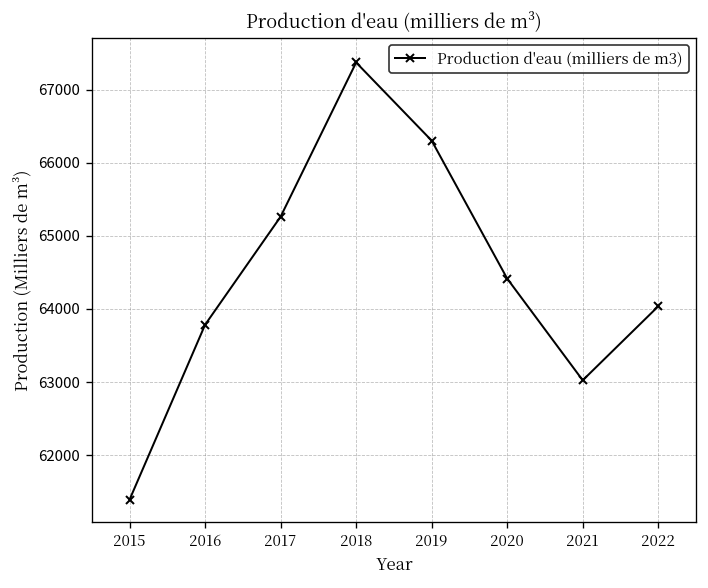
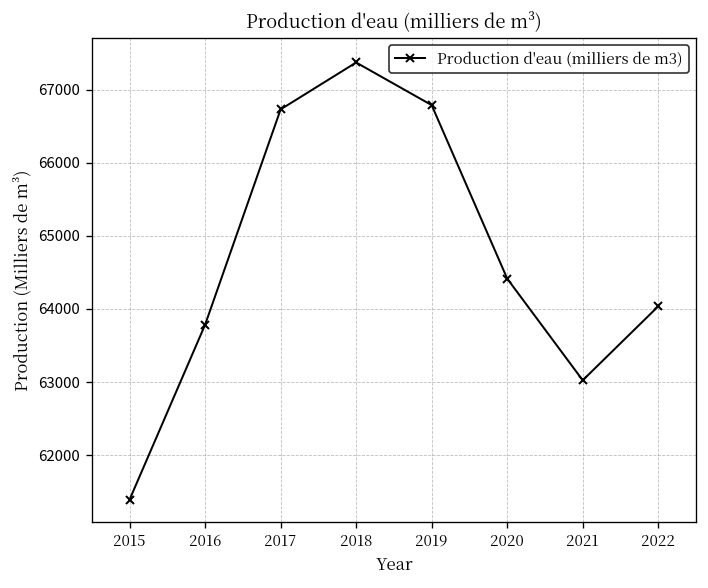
2017: 65300 -> 66700
2019: 66300 -> 66800
